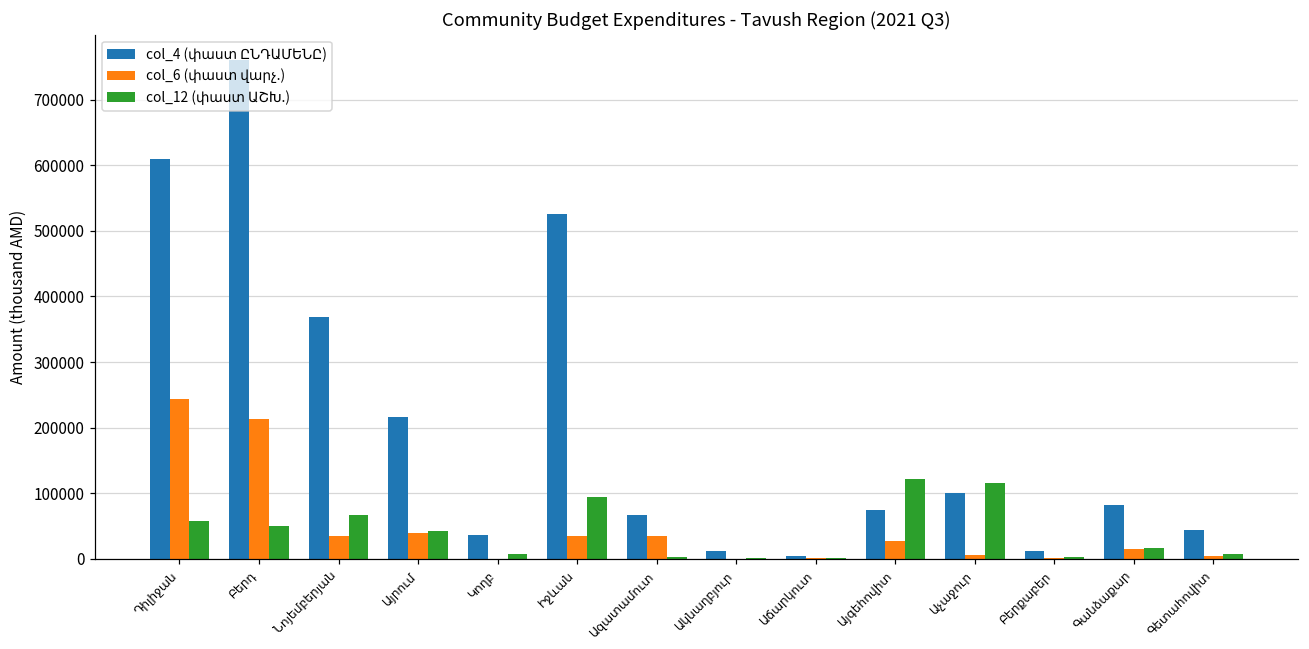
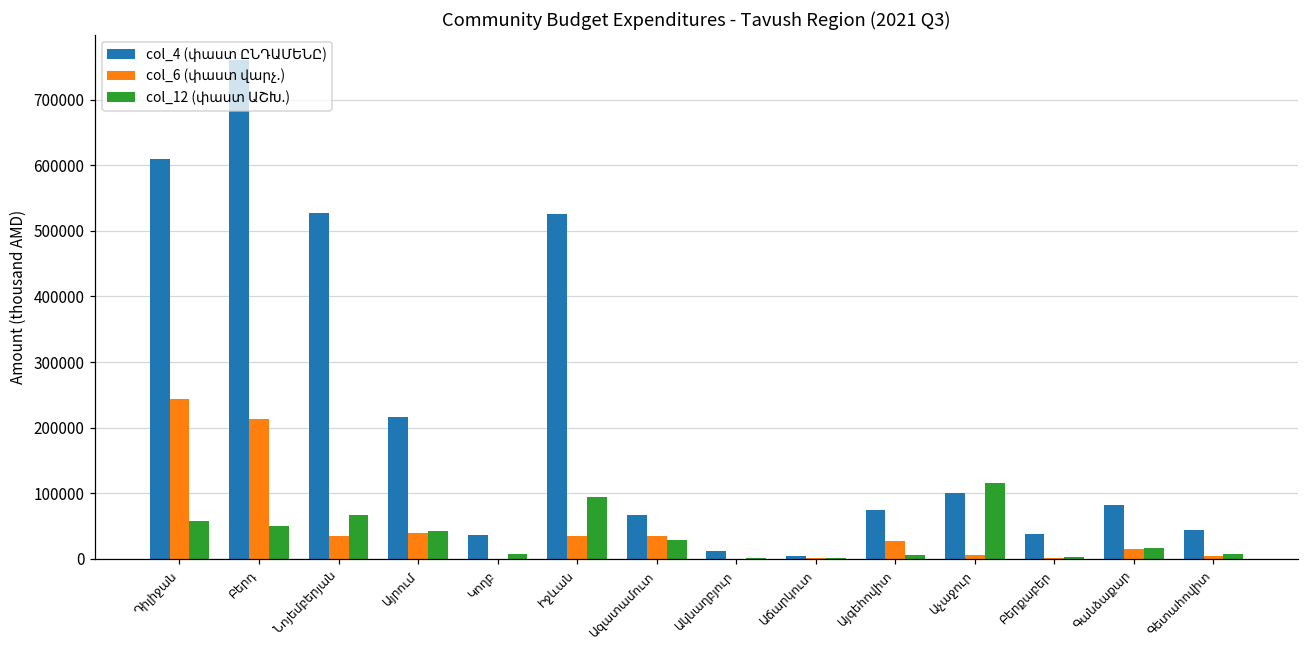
col_4 (փաստ ԸՆԴԱՄԵՆԸ), Նոյեմբերյան: 370000 -> 530000
col_12 (փաստ ԱՇԽ.), Ազատամուտ: 0 -> 30000
col_12 (փաստ ԱՇԽ.), Այգեհովիտ: 120000 -> 10000
col_4 (փաստ ԸՆԴԱՄԵՆԸ), Բերքաբեր: 10000 -> 40000
